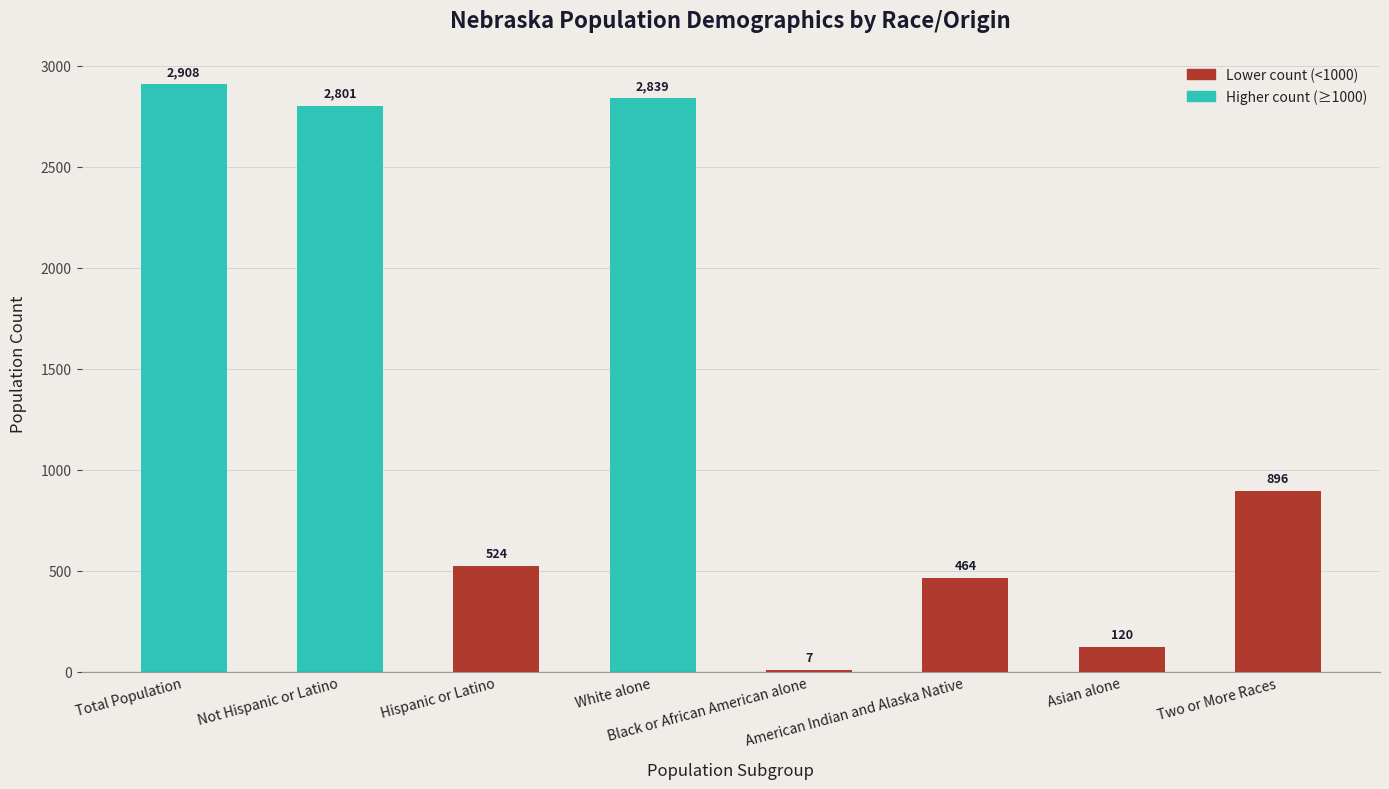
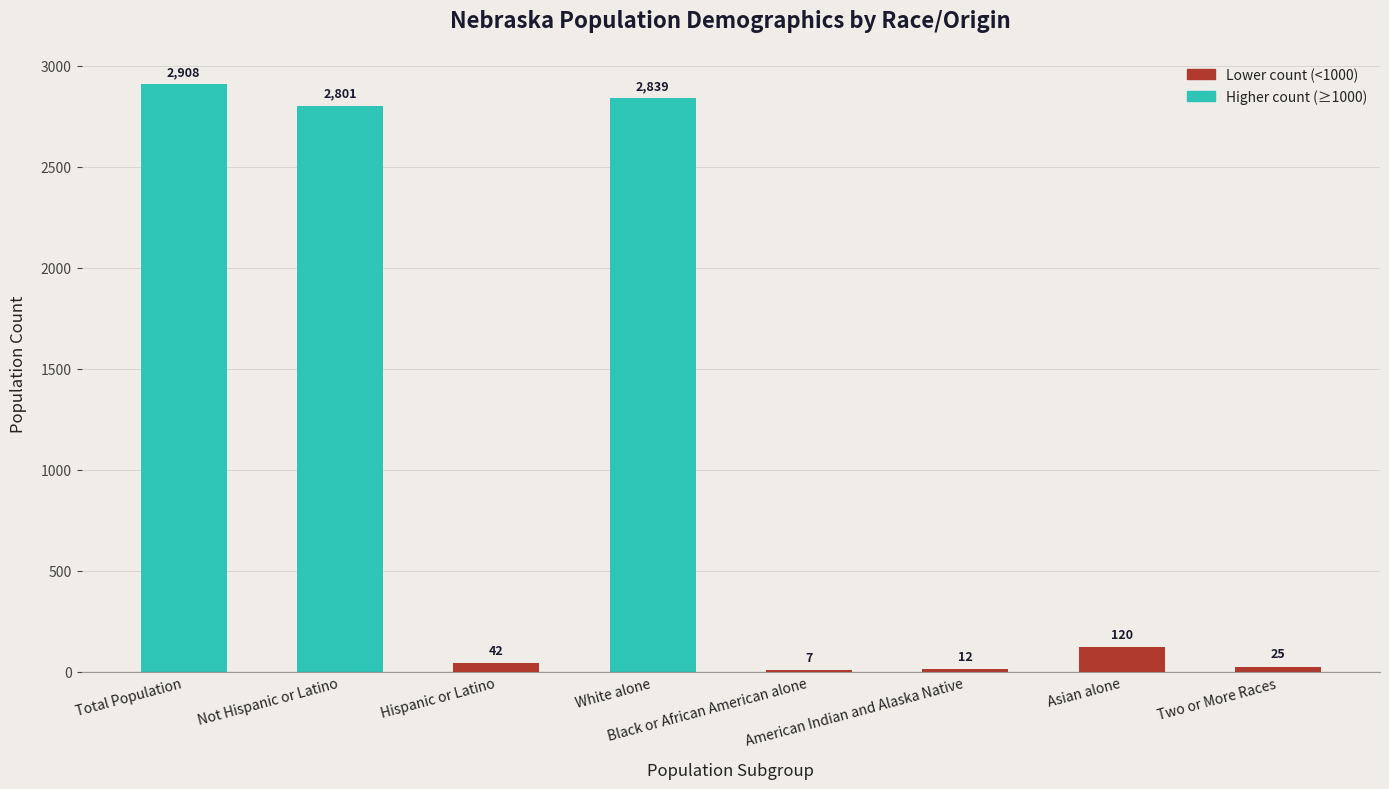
Hispanic or Latino: 524 -> 42
American Indian and Alaska Native: 464 -> 12
Two or More Races: 896 -> 25
